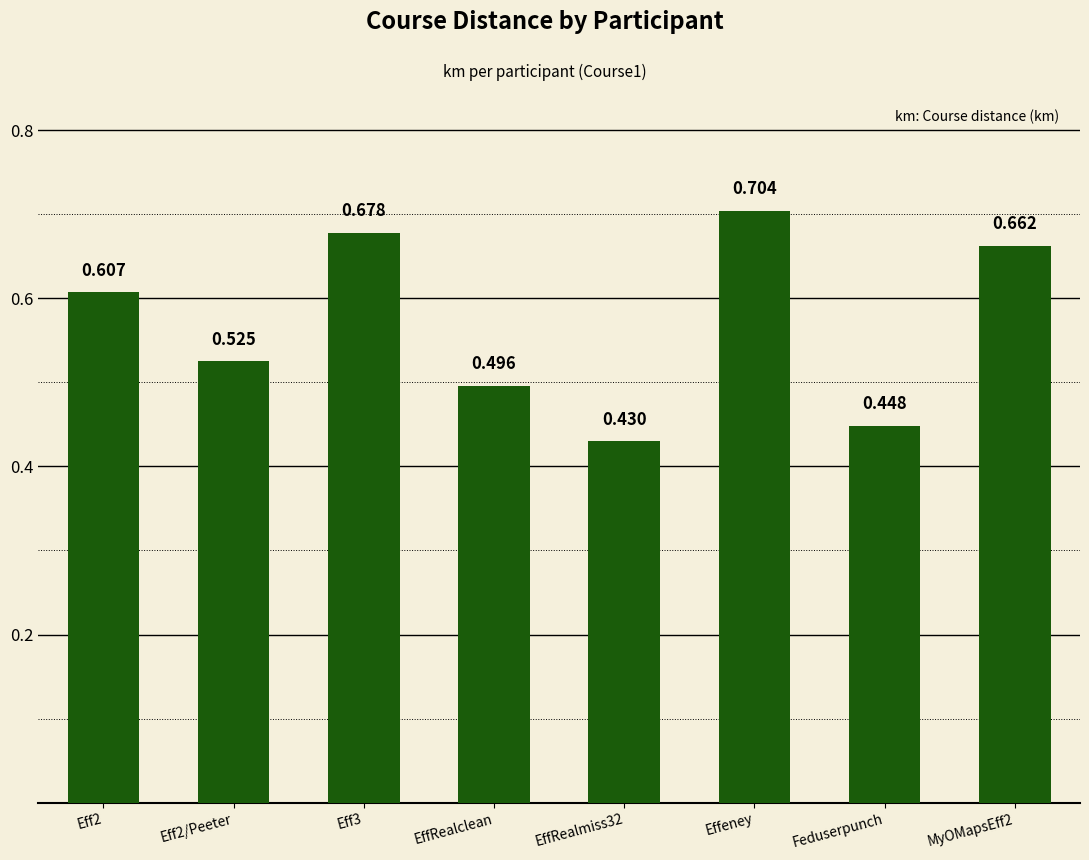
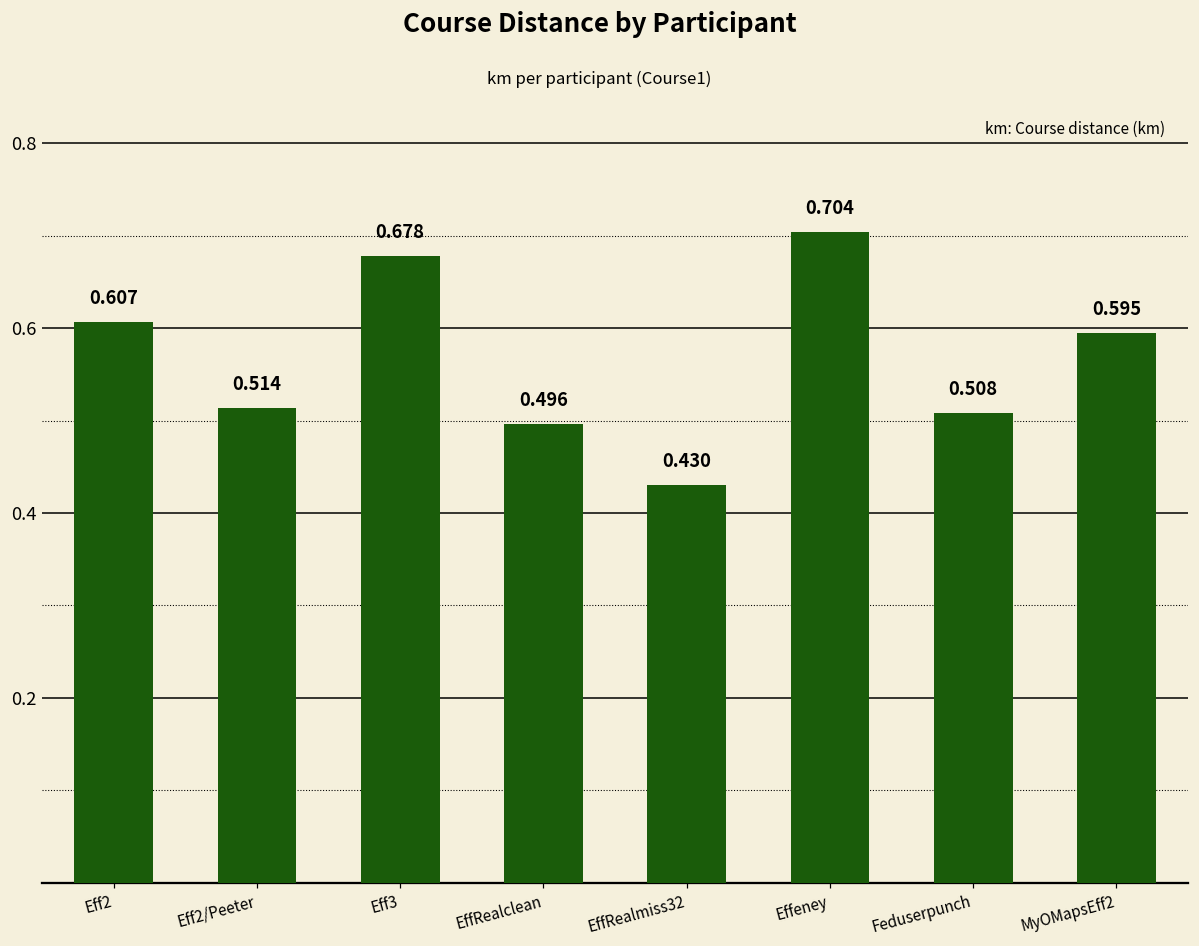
Eff2/Peeter: 0.525 -> 0.514
Feduserpunch: 0.448 -> 0.508
MyOMapsEff2: 0.662 -> 0.595
